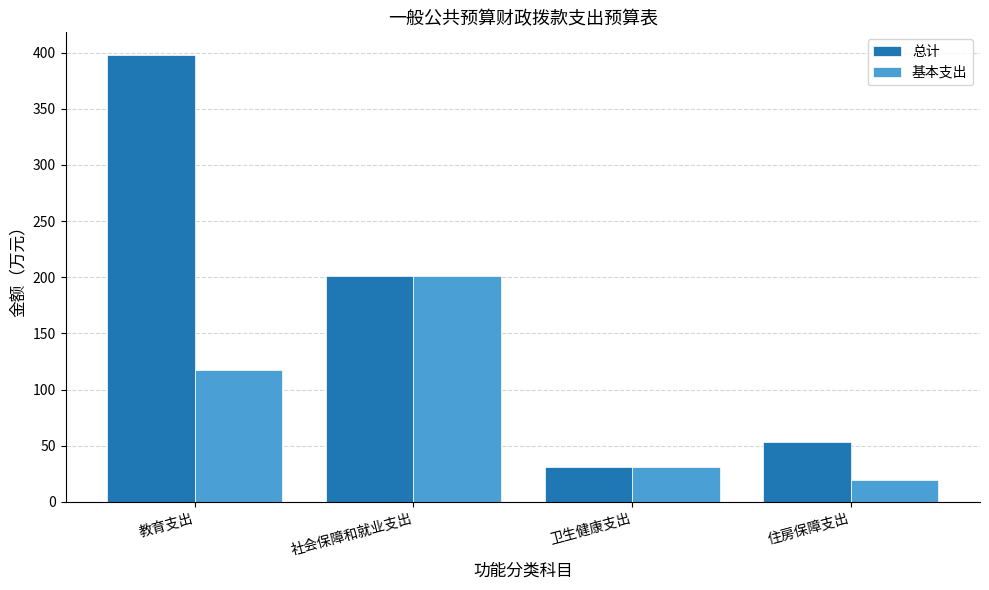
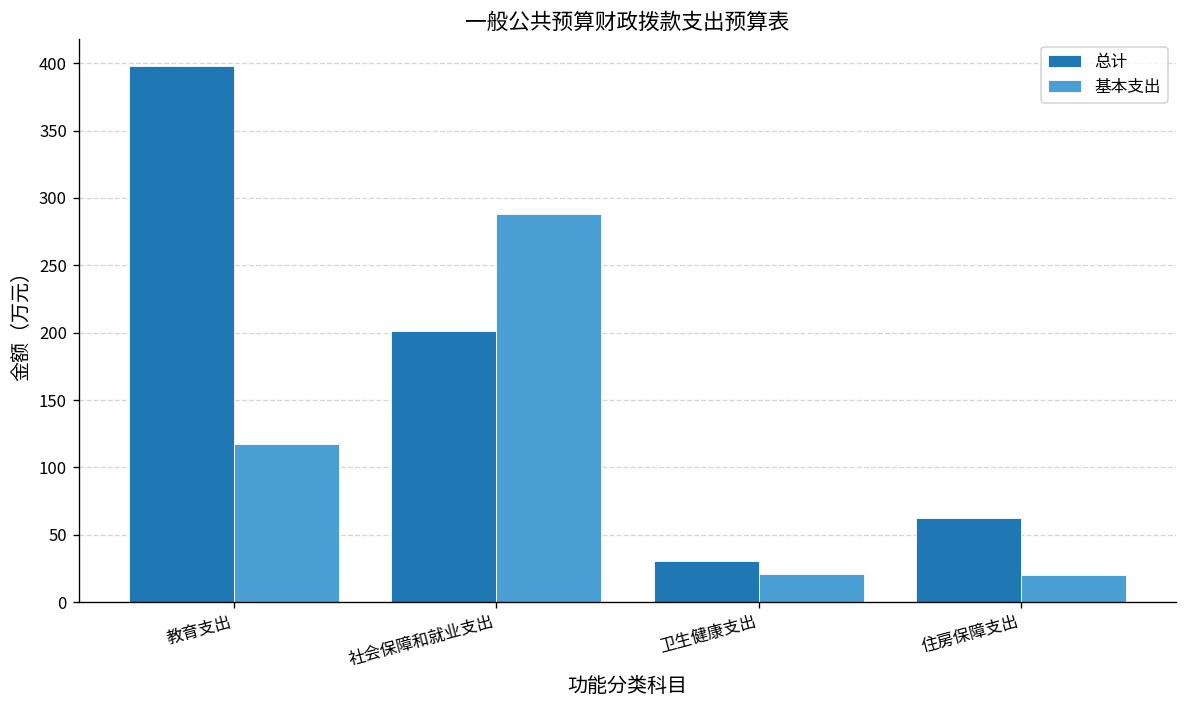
基本支出, 社会保障和就业支出: 201 -> 288
基本支出, 卫生健康支出: 31 -> 21
总计, 住房保障支出: 53 -> 62
